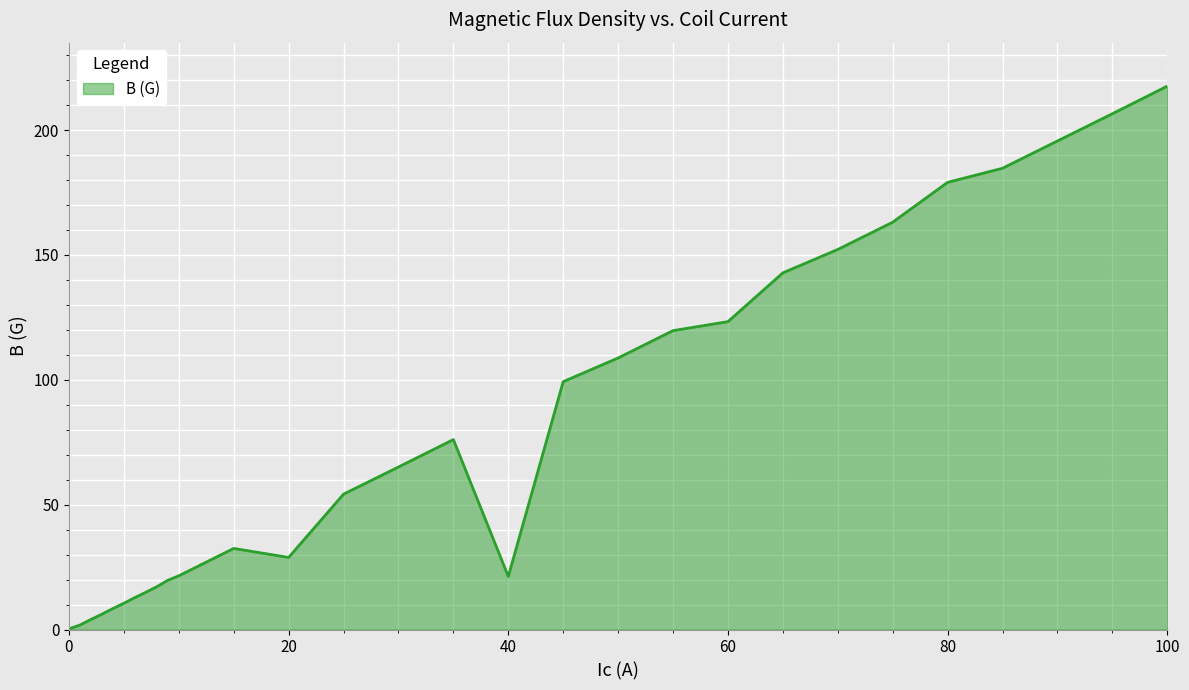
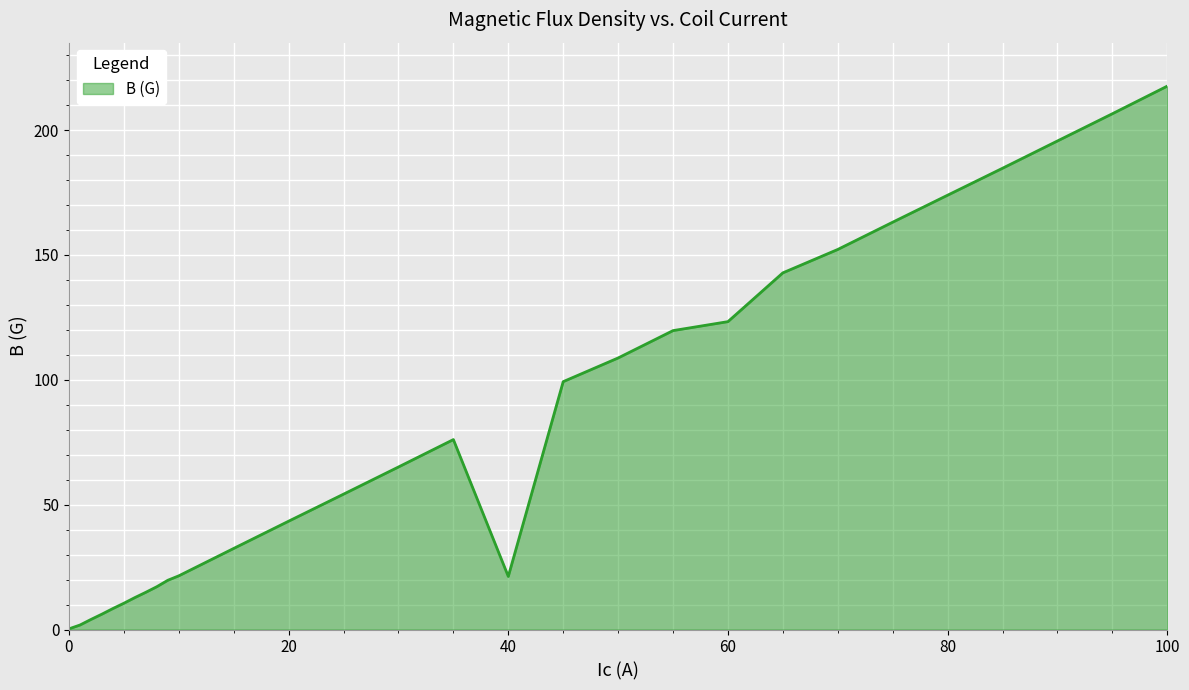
20: 29 -> 43
80: 179 -> 174
